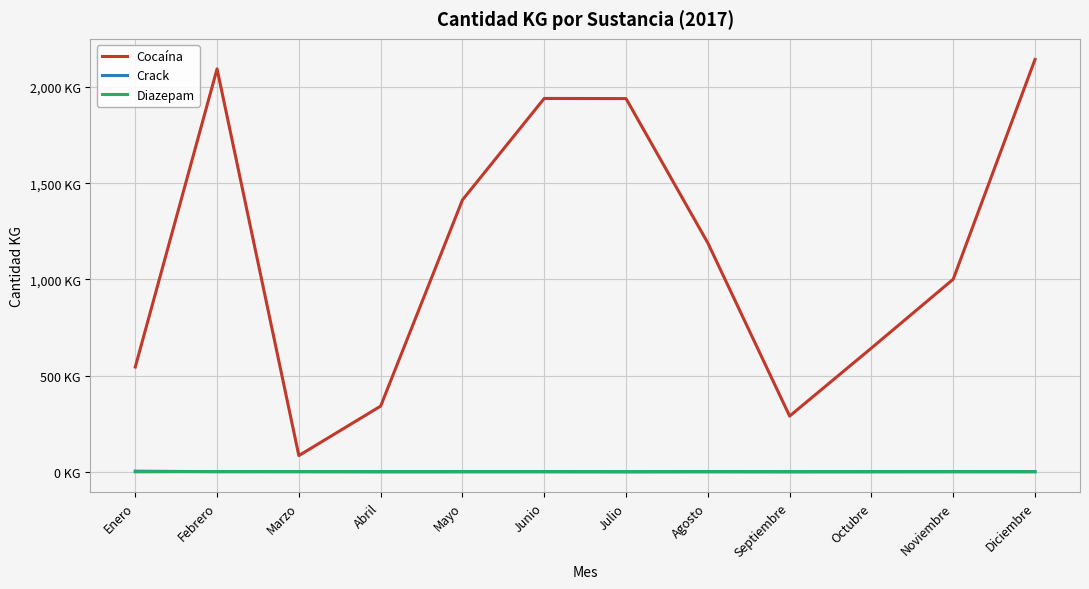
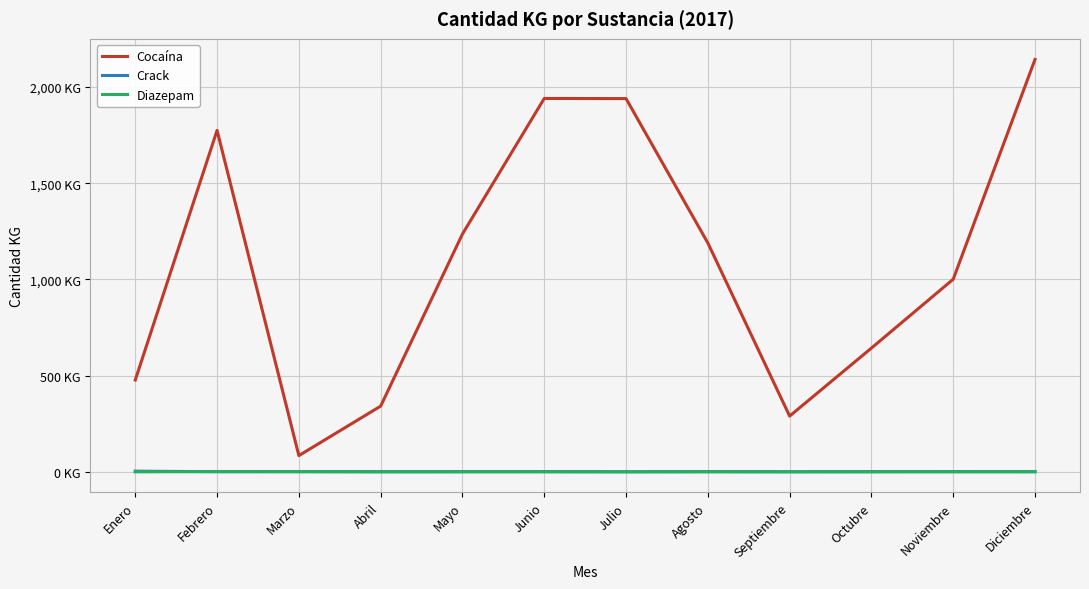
Cocaína, Enero: 540 KG -> 480 KG
Cocaína, Febrero: 2,090 KG -> 1,770 KG
Cocaína, Mayo: 1,410 KG -> 1,240 KG
